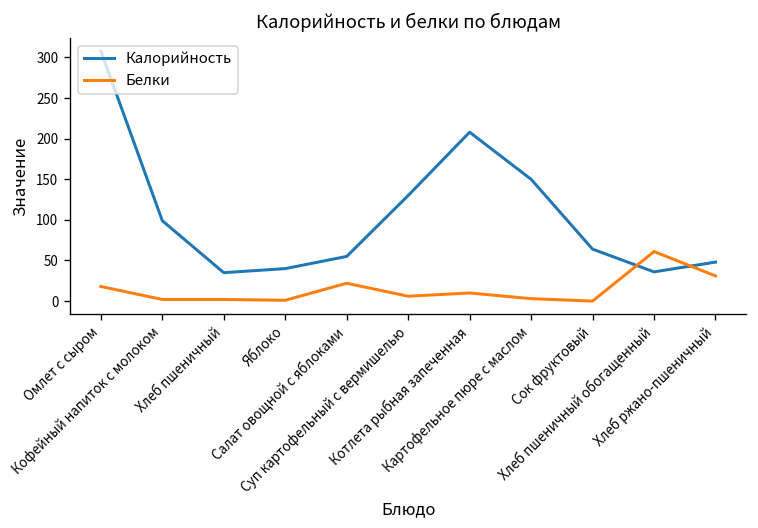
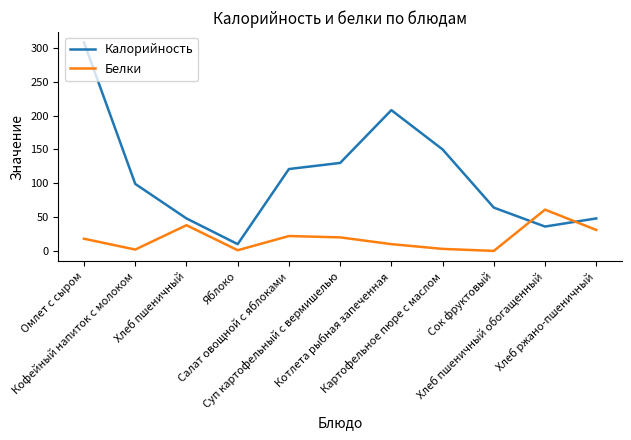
Калорийность, Хлеб пшеничный: 40 -> 50
Белки, Хлеб пшеничный: 0 -> 40
Калорийность, Яблоко: 40 -> 10
Калорийность, Салат овощной с яблоками: 60 -> 120
Белки, Суп картофельный с вермишелью: 10 -> 20
